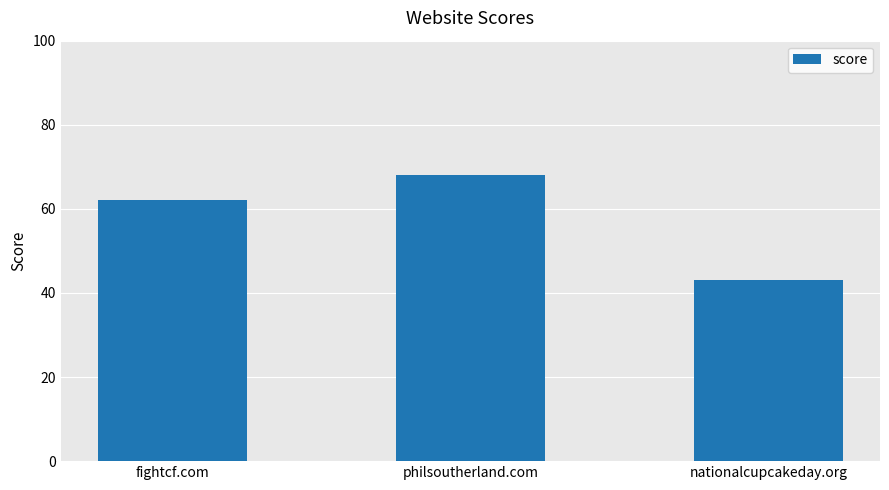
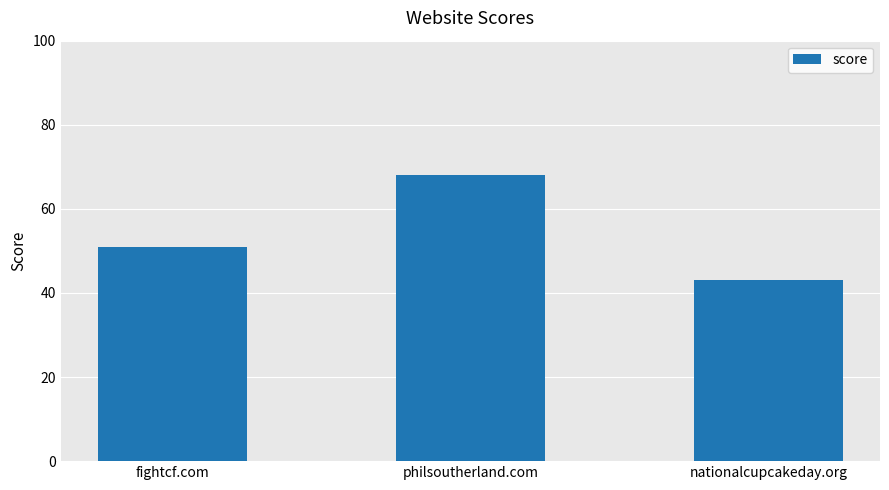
fightcf.com: 62 -> 51
